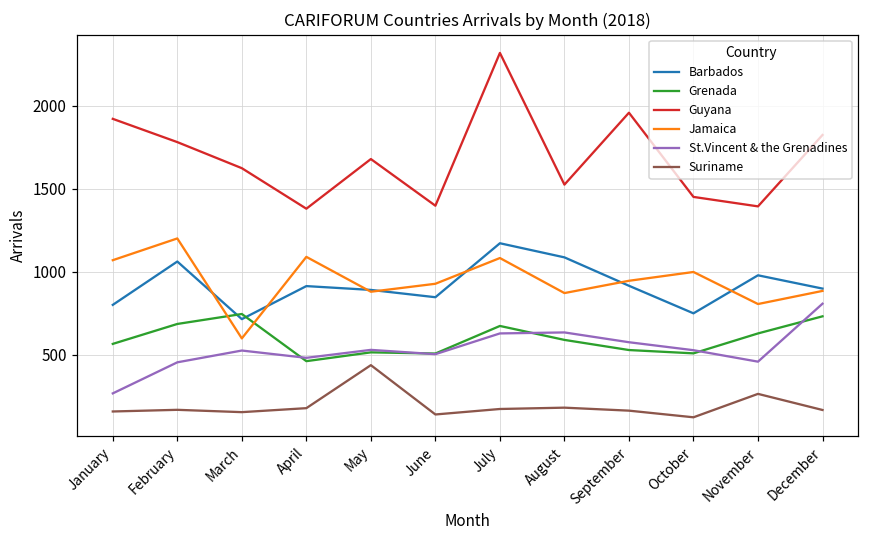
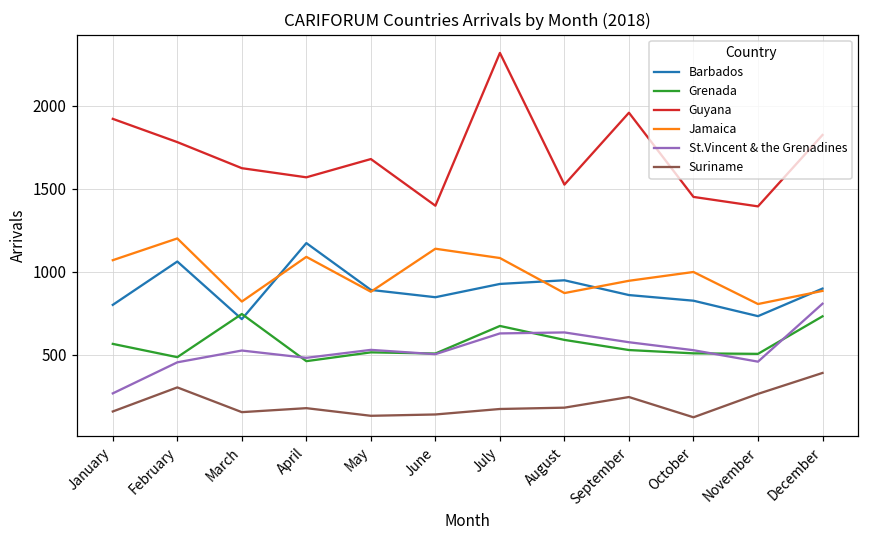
Grenada, February: 690 -> 490
Suriname, February: 170 -> 300
Jamaica, March: 600 -> 820
Barbados, April: 910 -> 1170
Guyana, April: 1380 -> 1570
Suriname, May: 440 -> 130
Jamaica, June: 930 -> 1140
Barbados, July: 1170 -> 930
Barbados, August: 1090 -> 950
Barbados, September: 920 -> 860
Suriname, September: 160 -> 250
Barbados, October: 750 -> 830
Barbados, November: 980 -> 730
Grenada, November: 630 -> 510
Suriname, December: 170 -> 390
